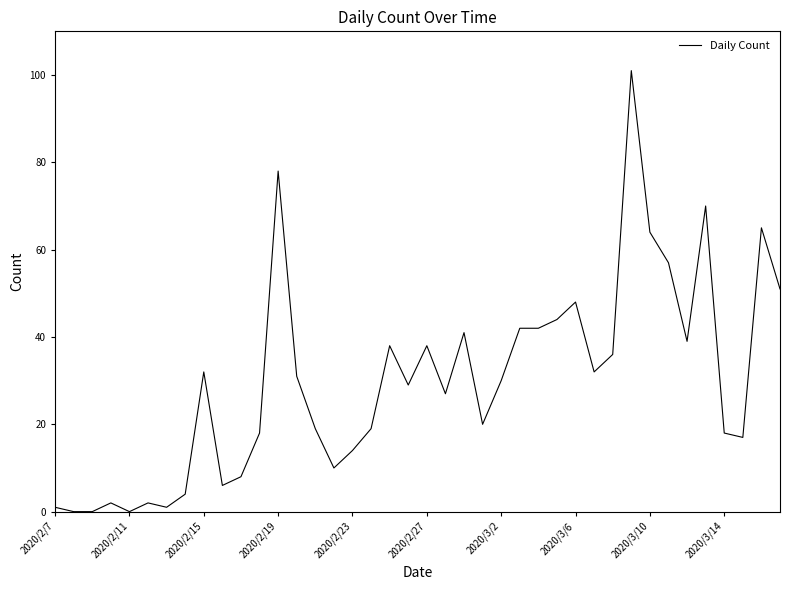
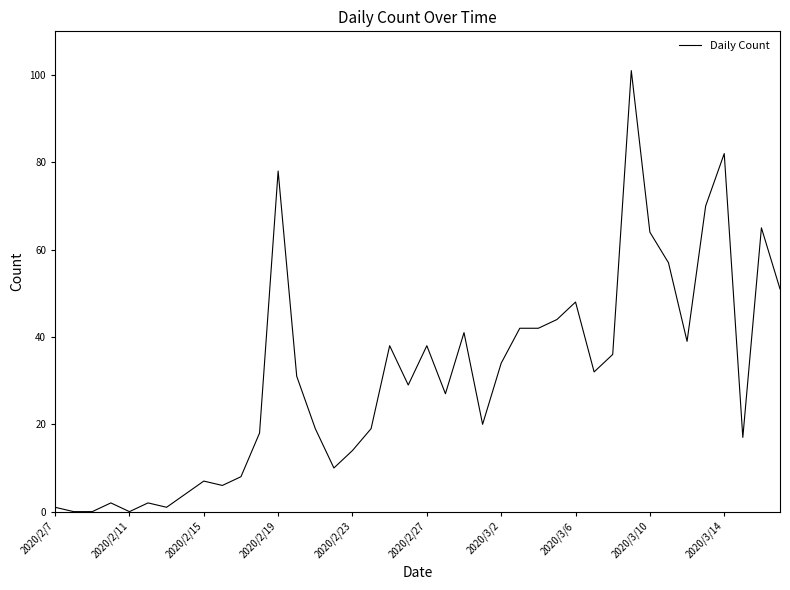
2020/2/15: 32 -> 7
2020/3/2: 30 -> 34
2020/3/14: 18 -> 82
